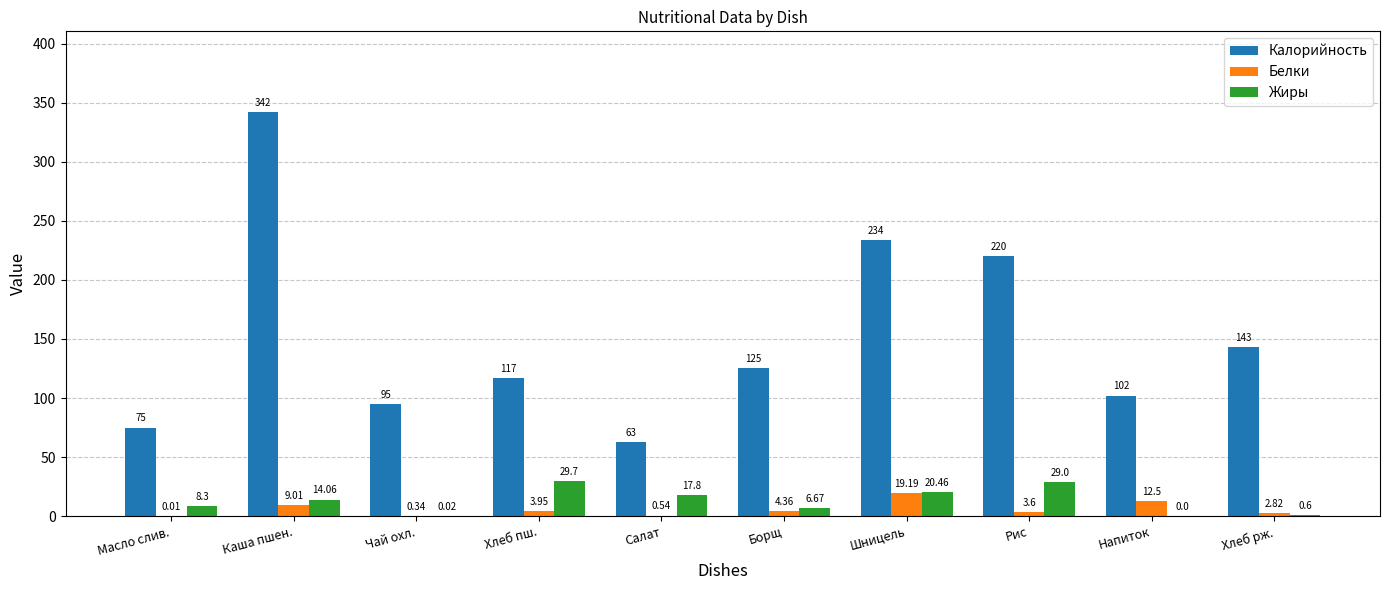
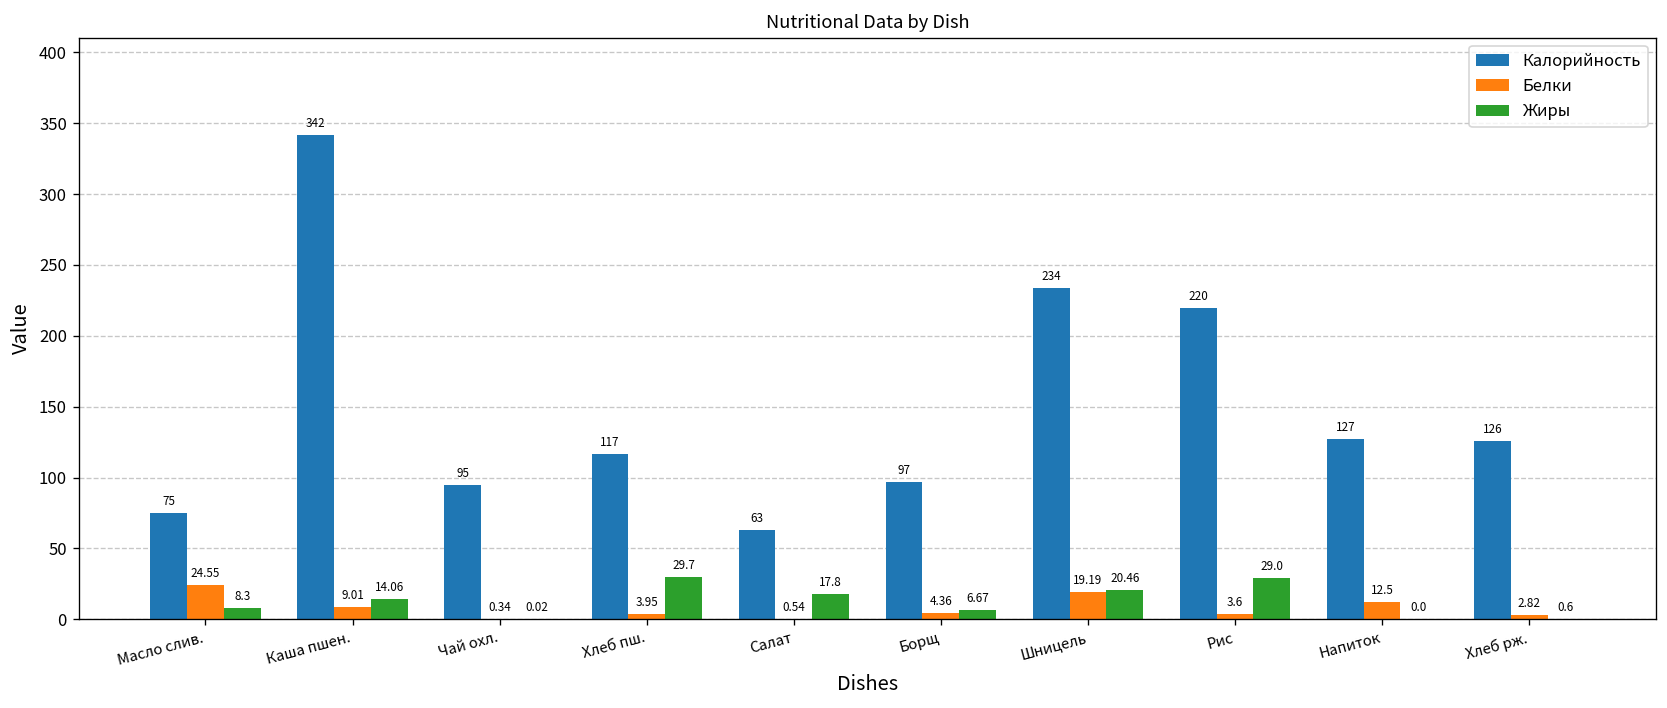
Белки, Масло слив.: 0.01 -> 24.55
Калорийность, Борщ: 125 -> 97
Калорийность, Напиток: 102 -> 127
Калорийность, Хлеб рж.: 143 -> 126
